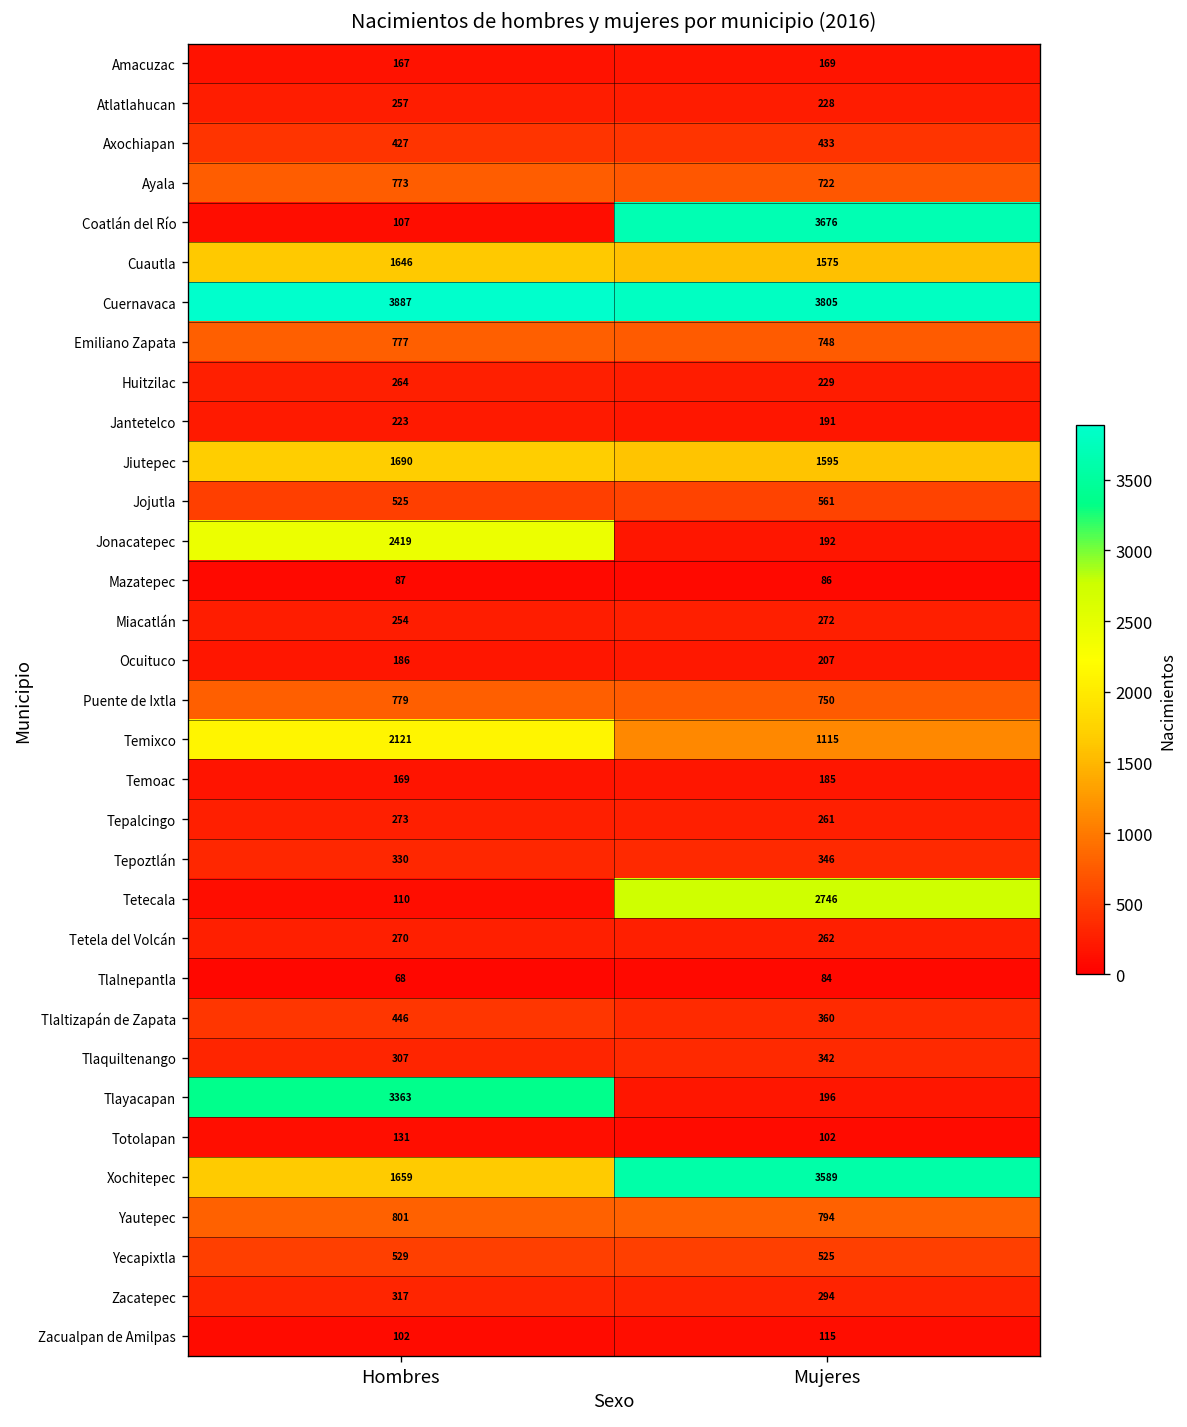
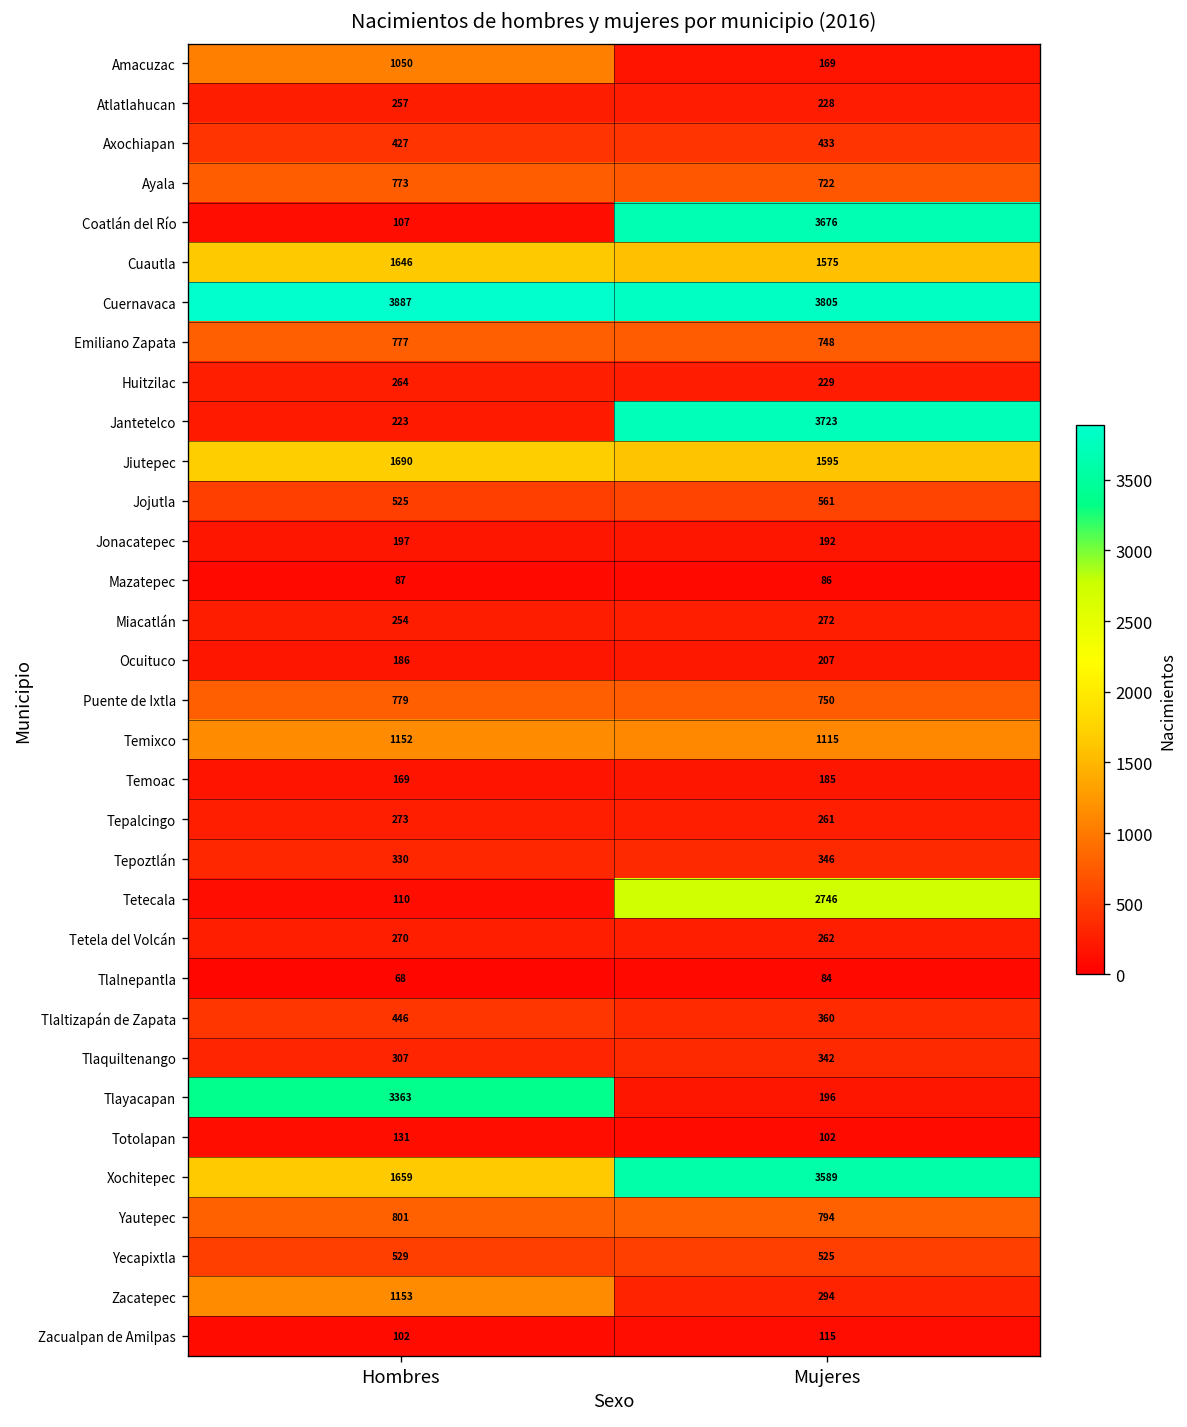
Amacuzac, Hombres: 167 -> 1050
Jantetelco, Mujeres: 191 -> 3723
Jonacatepec, Hombres: 2419 -> 197
Temixco, Hombres: 2121 -> 1152
Zacatepec, Hombres: 317 -> 1153
